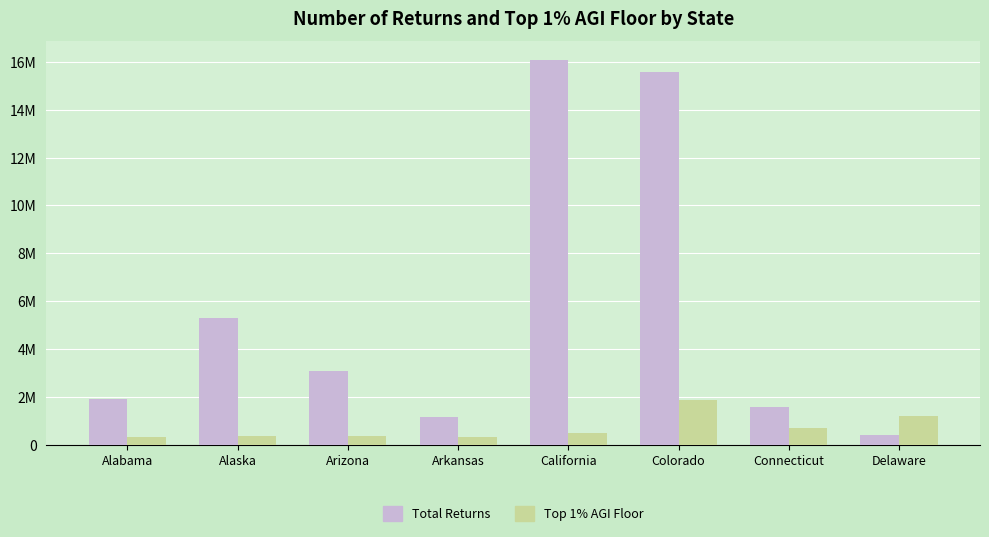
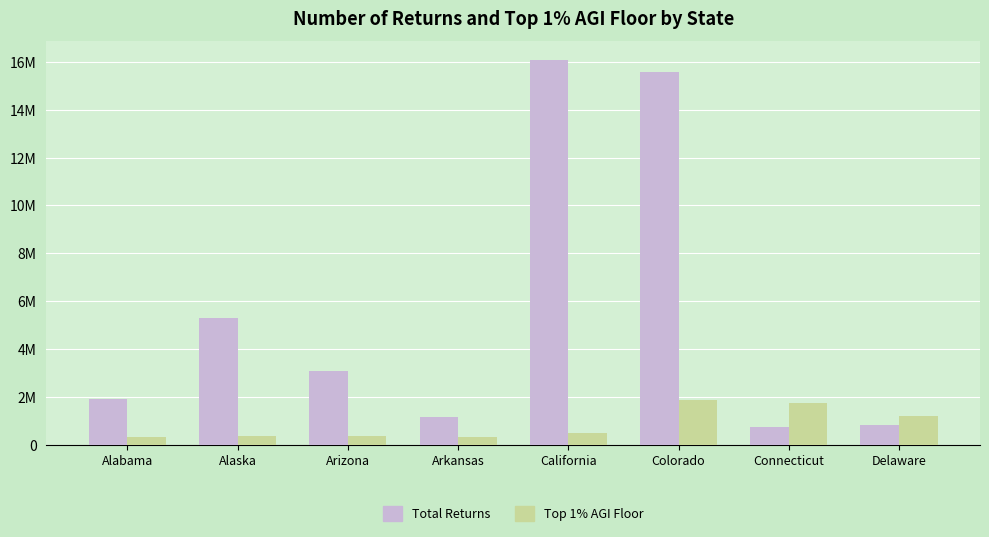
Total Returns, Connecticut: 1600000 -> 700000
Top 1% AGI Floor, Connecticut: 700000 -> 1700000
Total Returns, Delaware: 400000 -> 800000
